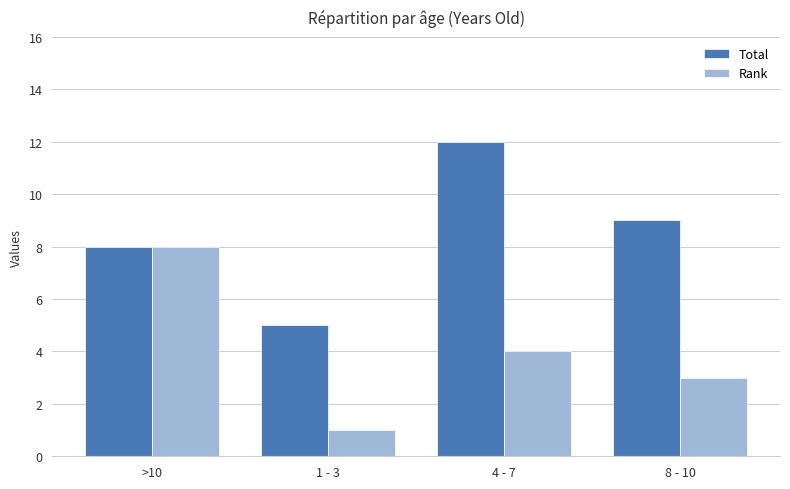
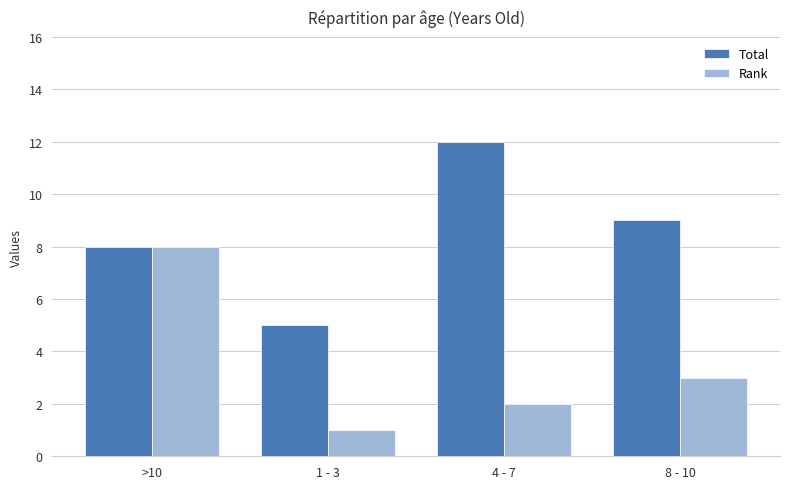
Rank, 4 - 7: 4 -> 2
